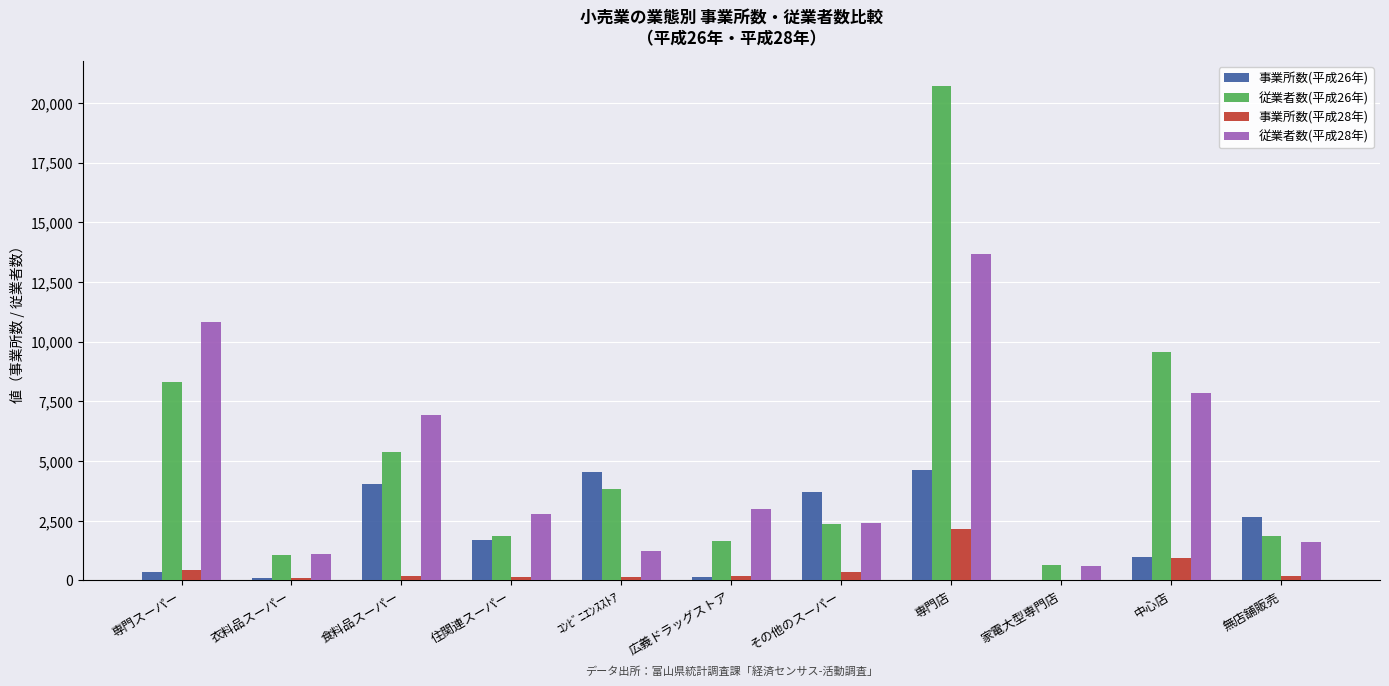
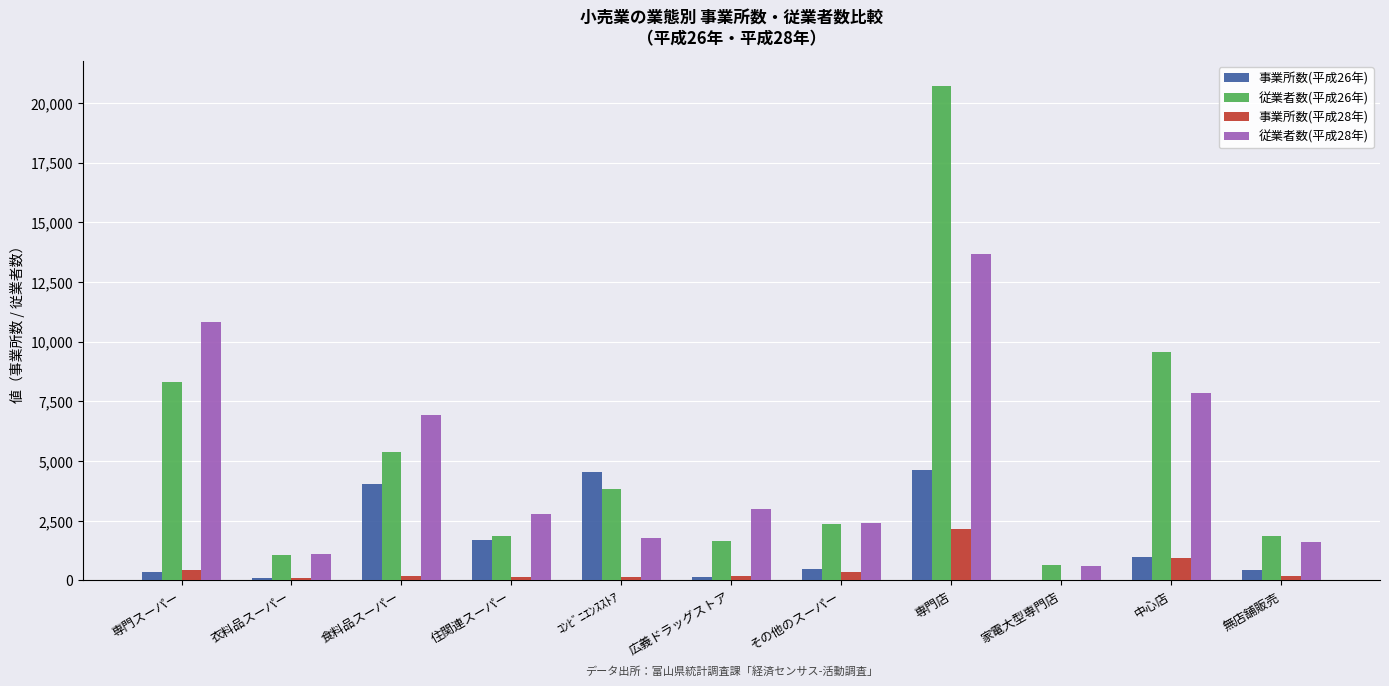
従業者数(平成28年), ｺﾝﾋﾞﾆｴﾝｽｽﾄｱ: 1,200 -> 1,800
事業所数(平成26年), その他のスーパー: 3,700 -> 500
事業所数(平成26年), 無店舗販売: 2,600 -> 400
